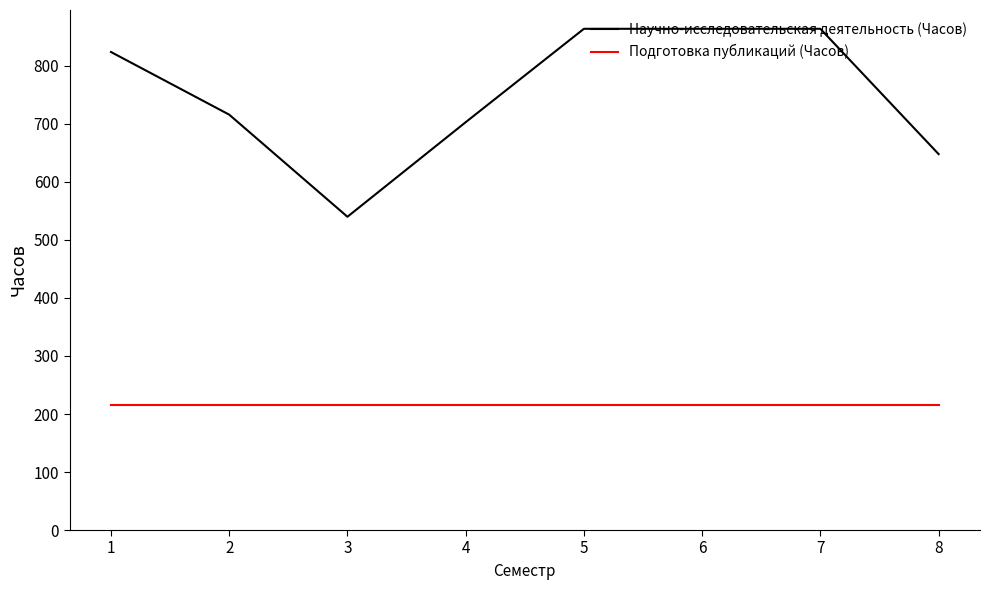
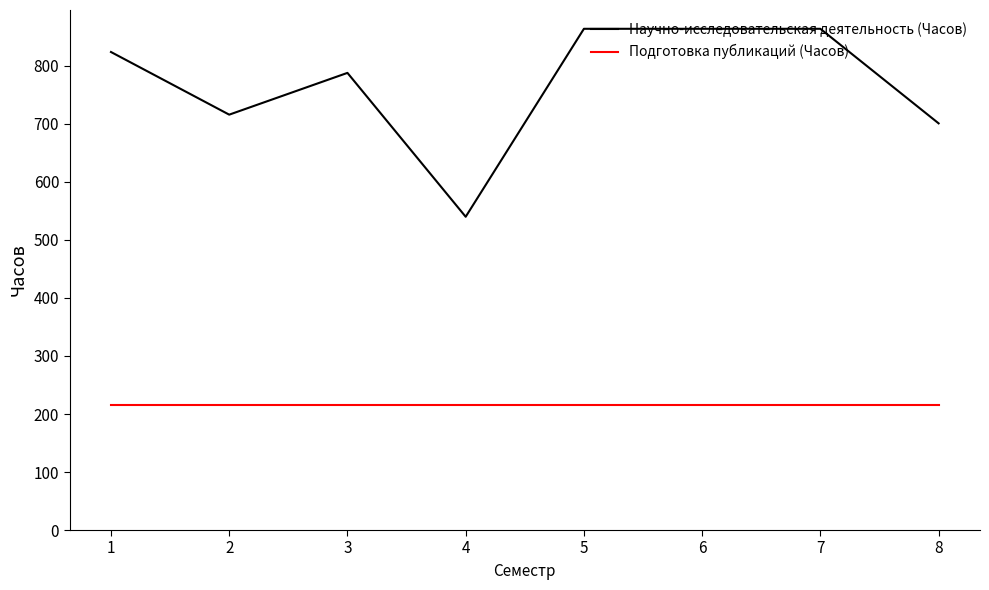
Научно-исследовательская деятельность (Часов), 3: 540 -> 790
Научно-исследовательская деятельность (Часов), 4: 700 -> 540
Научно-исследовательская деятельность (Часов), 8: 650 -> 700
